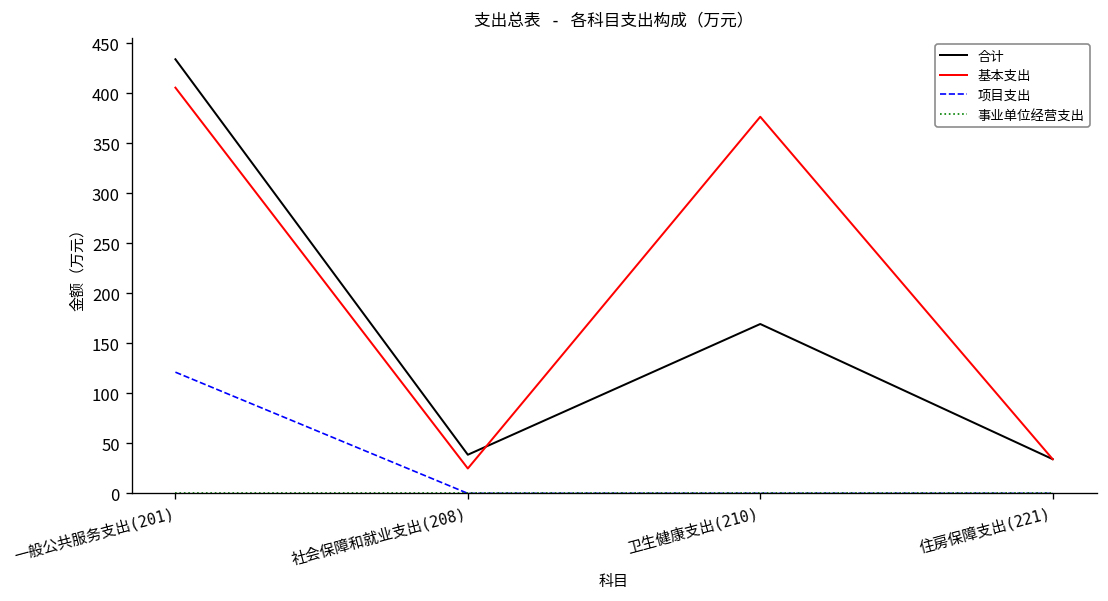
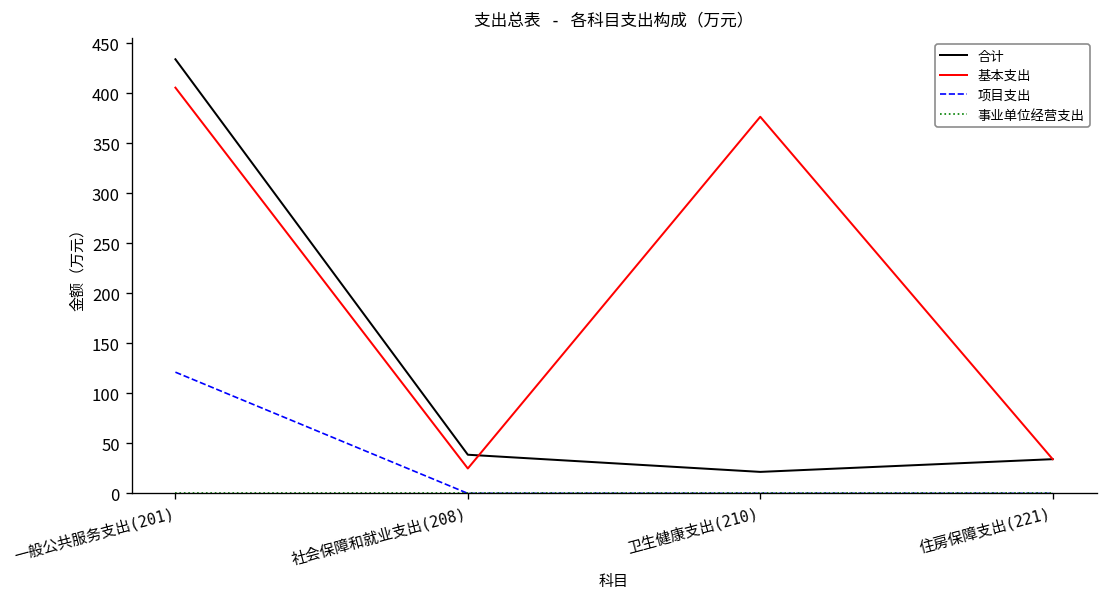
合计, 卫生健康支出(210): 170 -> 20
